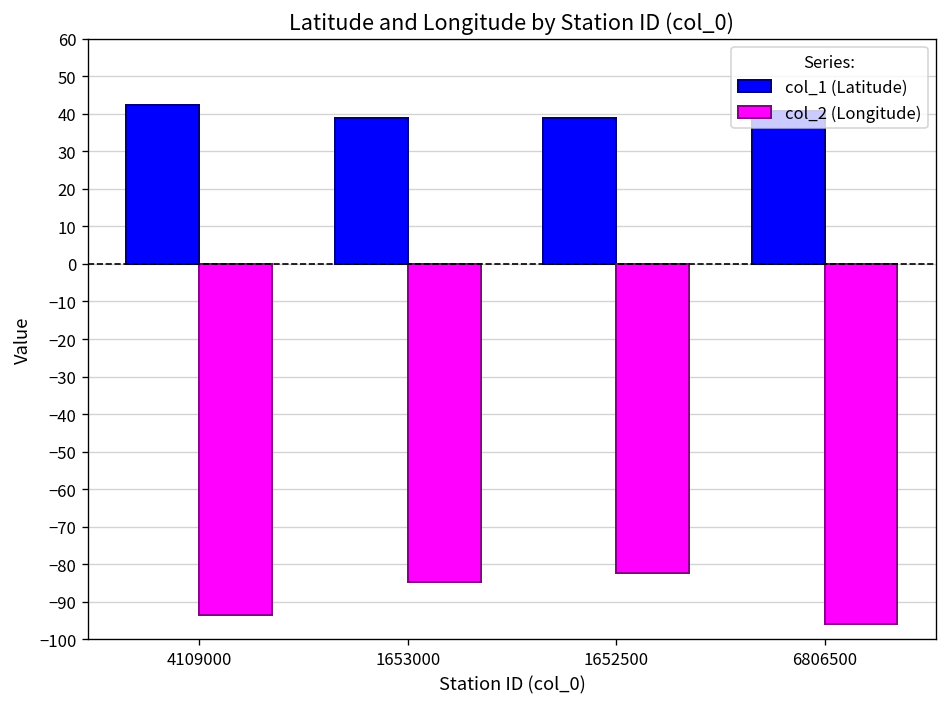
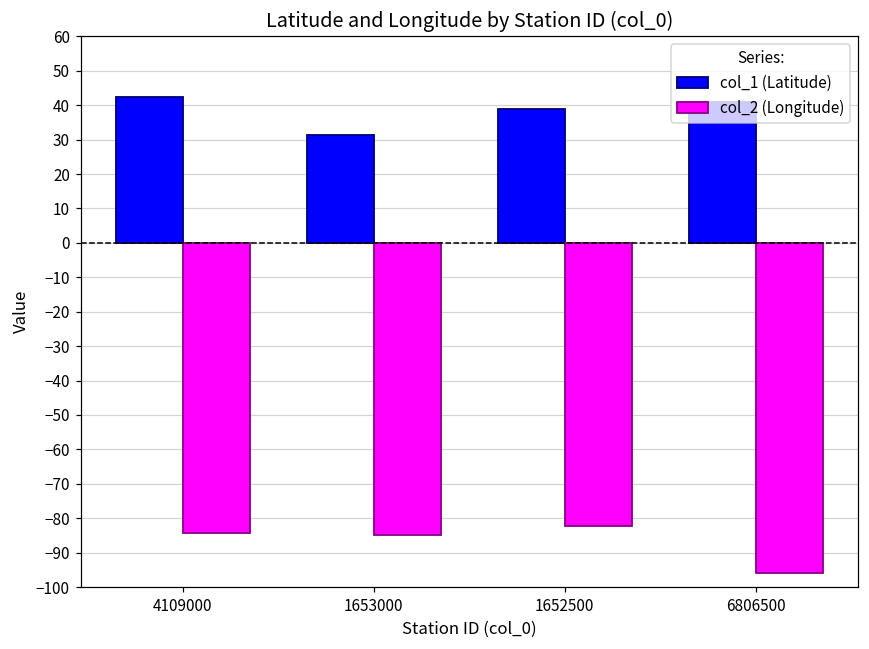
col_2 (Longitude), 4109000: -93 -> -84
col_1 (Latitude), 1653000: 39 -> 31
